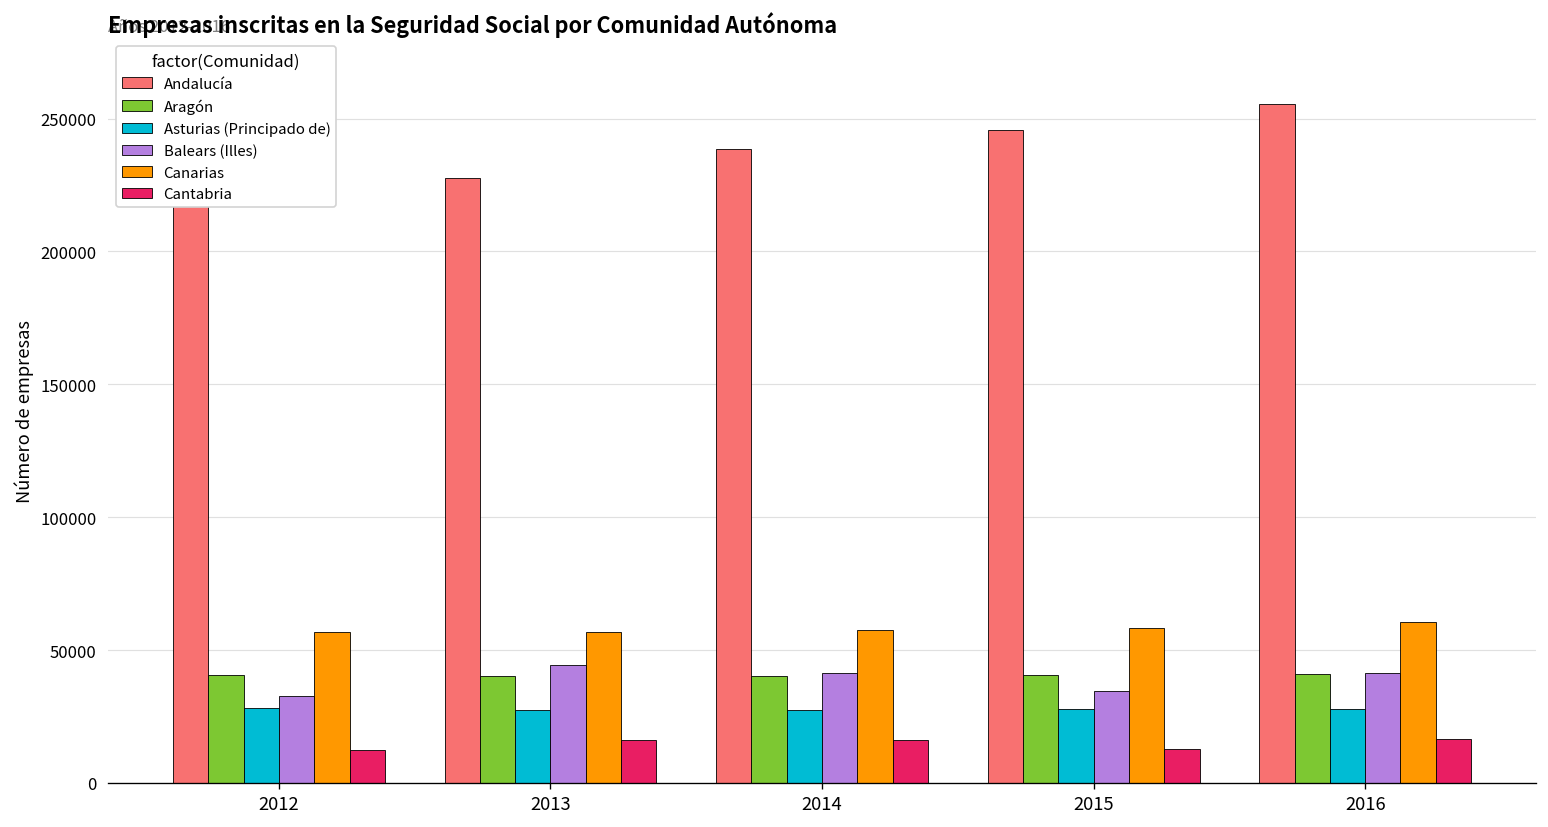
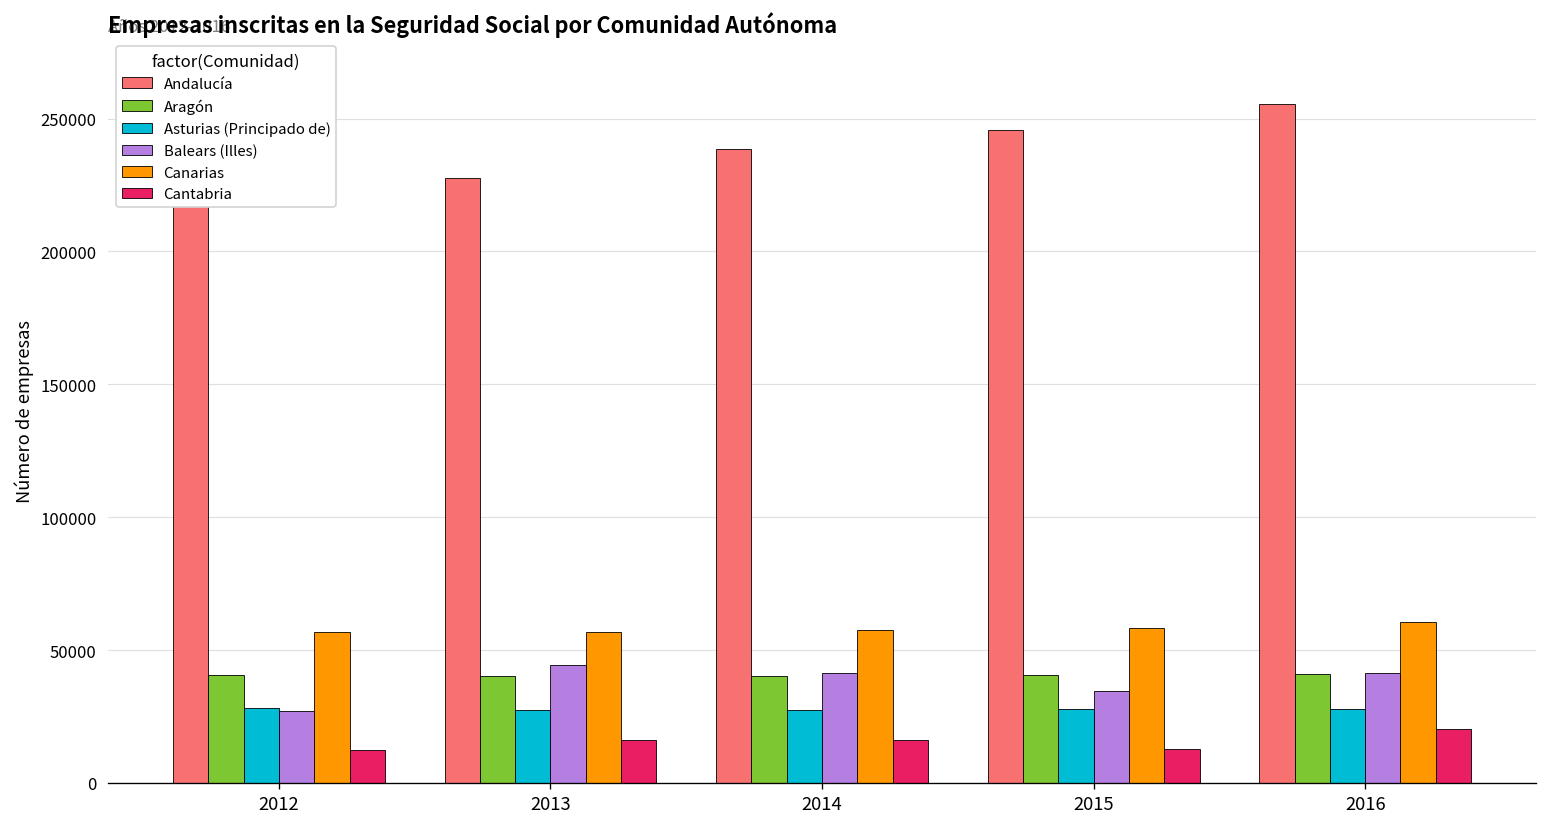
Balears (Illes), 2012: 33000 -> 27000
Cantabria, 2016: 17000 -> 20000
